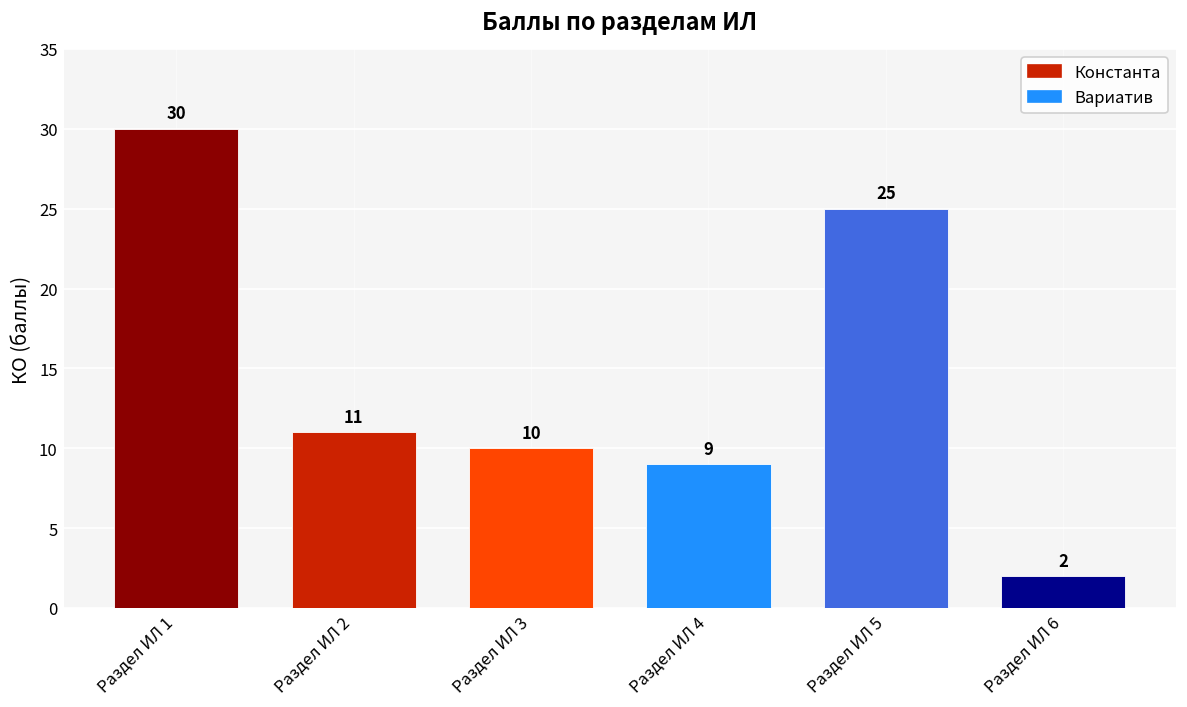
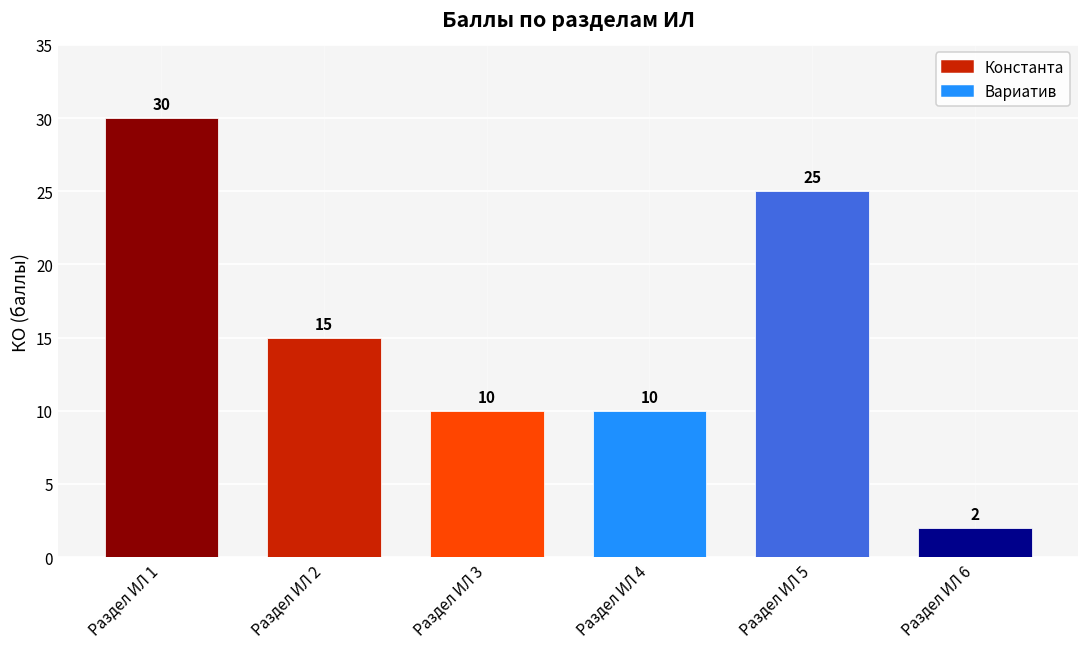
Раздел ИЛ 2: 11 -> 15
Раздел ИЛ 4: 9 -> 10
